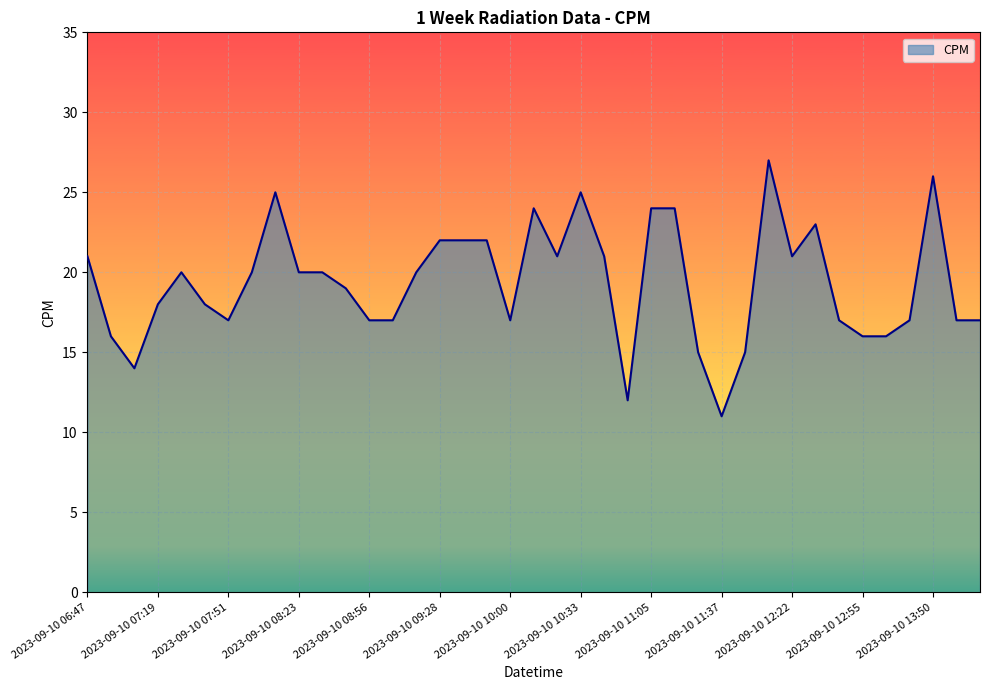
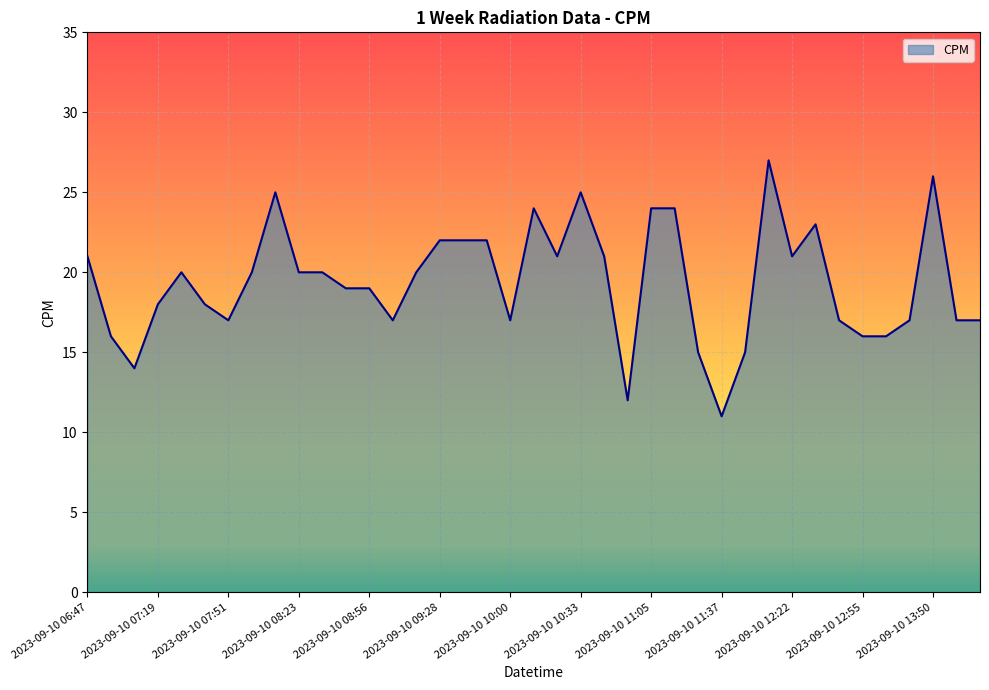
2023-09-10 08:56: 17 -> 19
